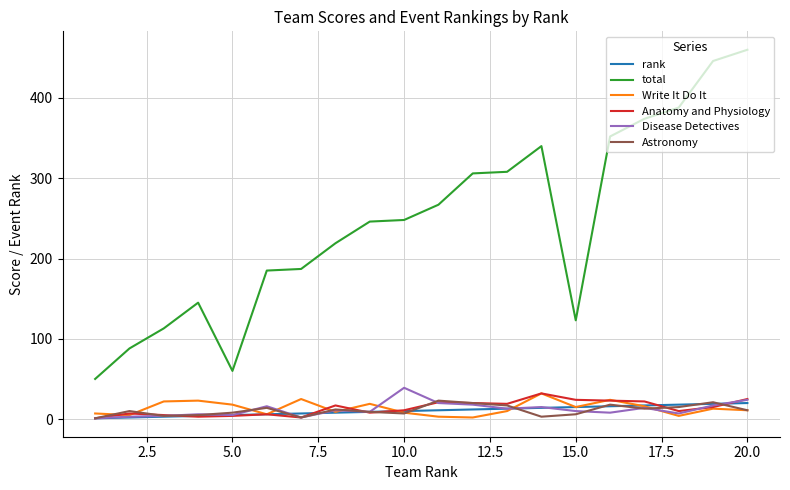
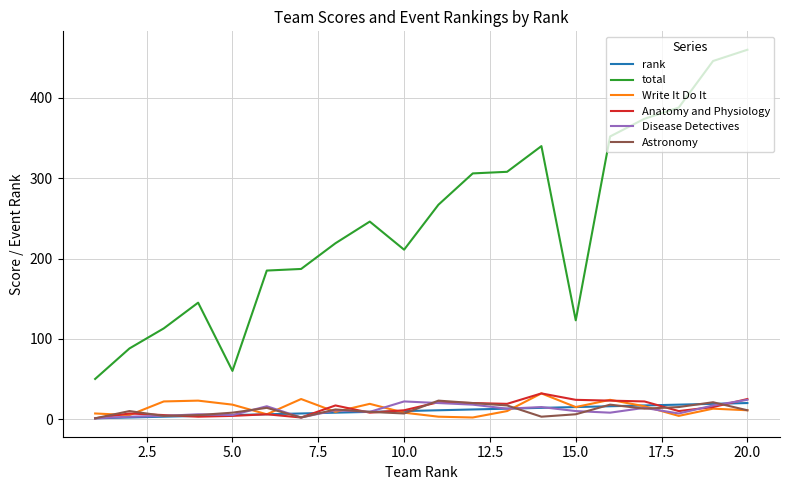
total, 10.0: 250 -> 210
Disease Detectives, 10.0: 40 -> 20
